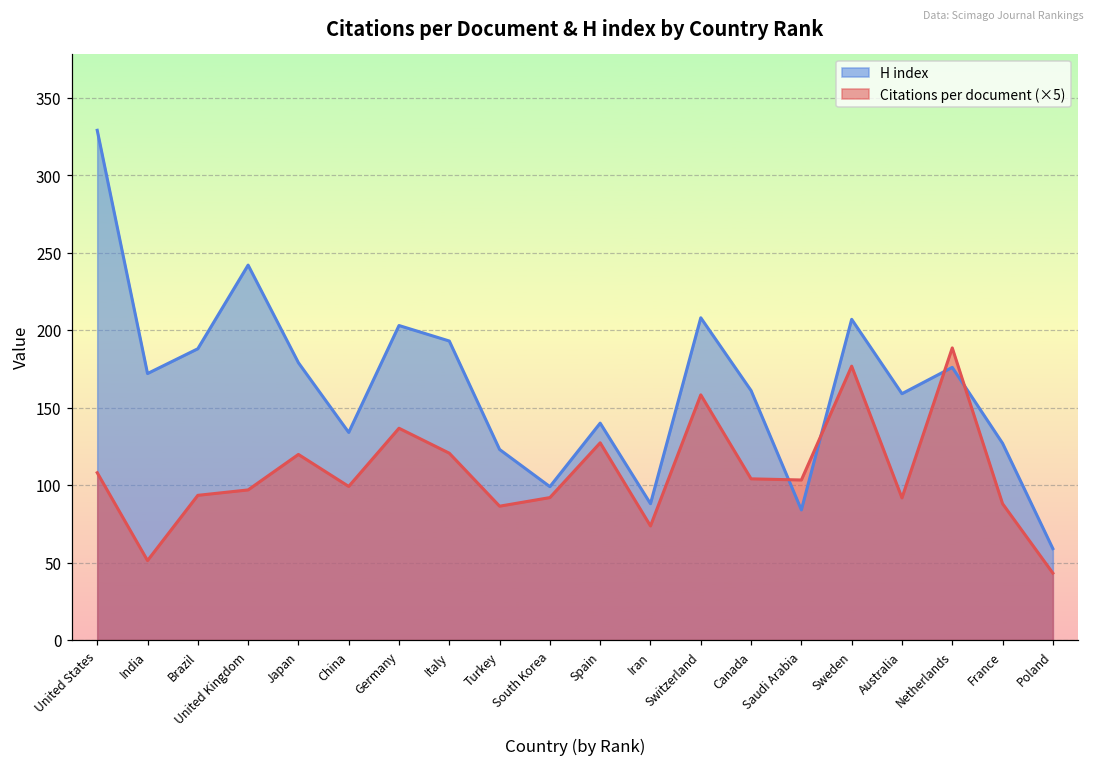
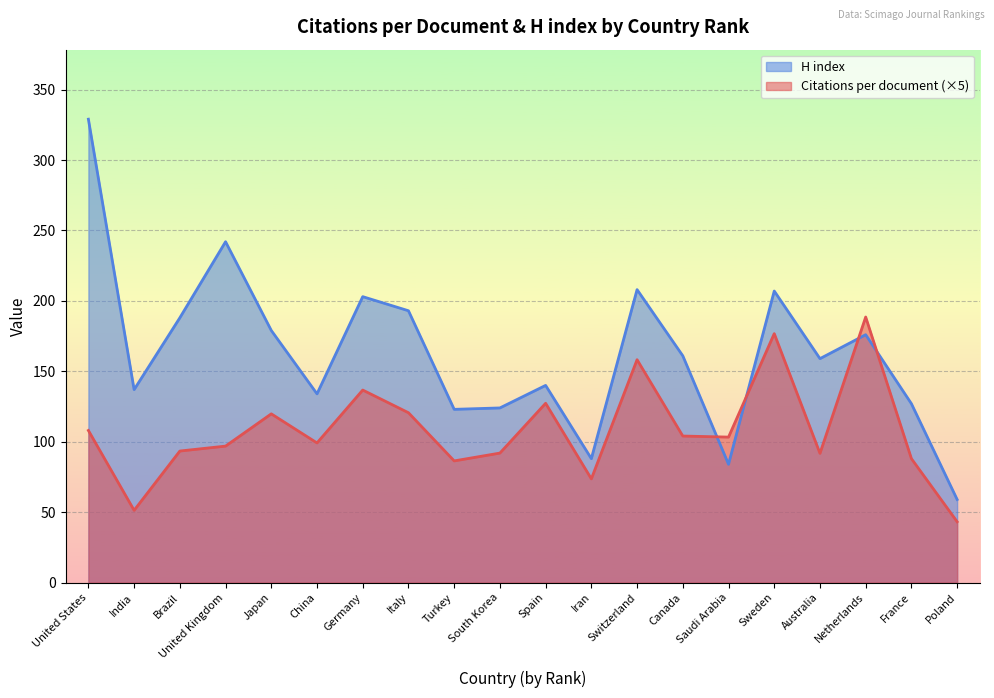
H index, India: 172 -> 137
H index, South Korea: 99 -> 124
